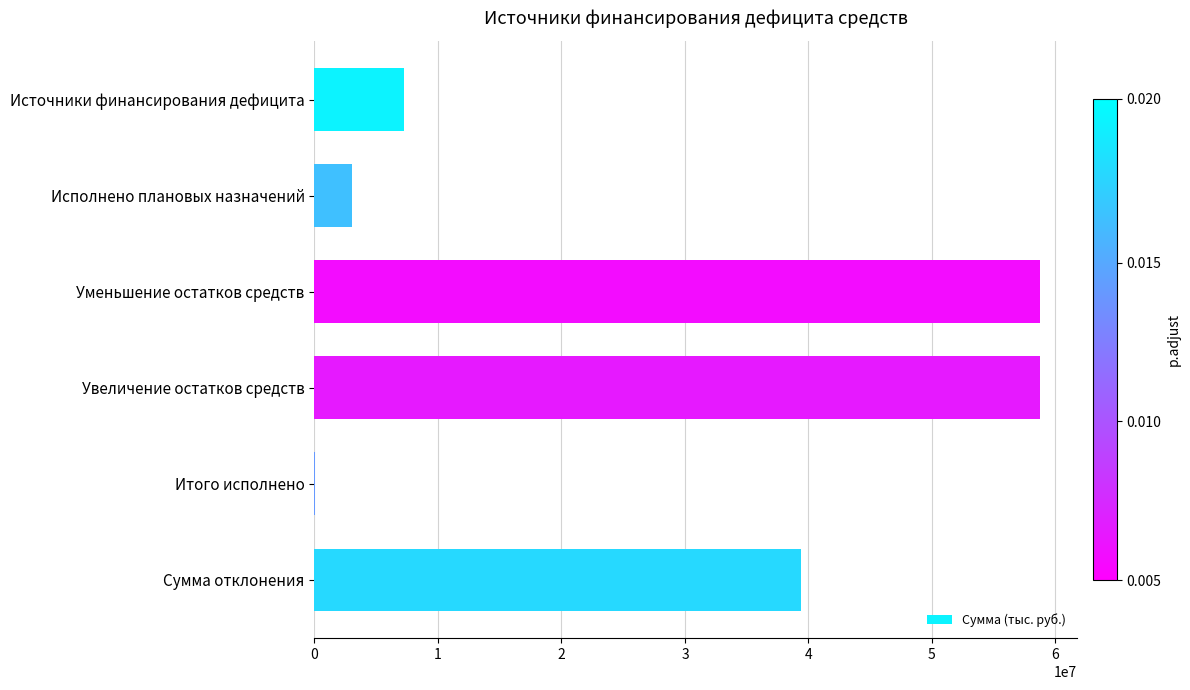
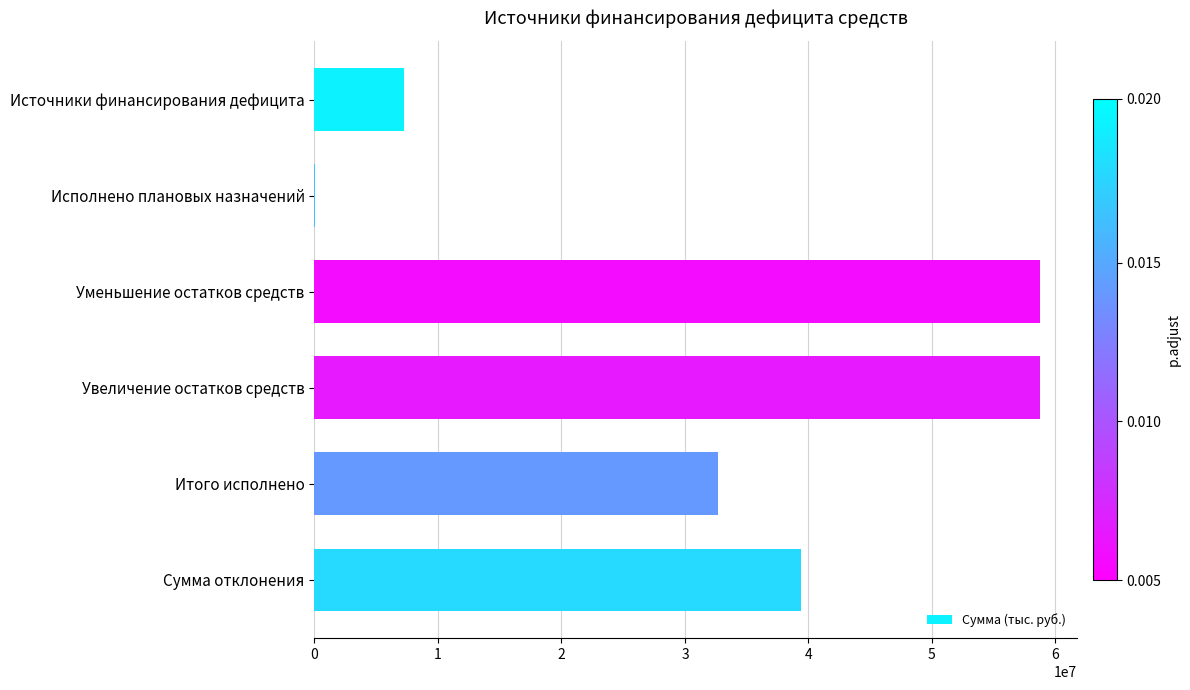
Исполнено плановых назначений: 3000000 -> 0
Итого исполнено: 0 -> 32700000
